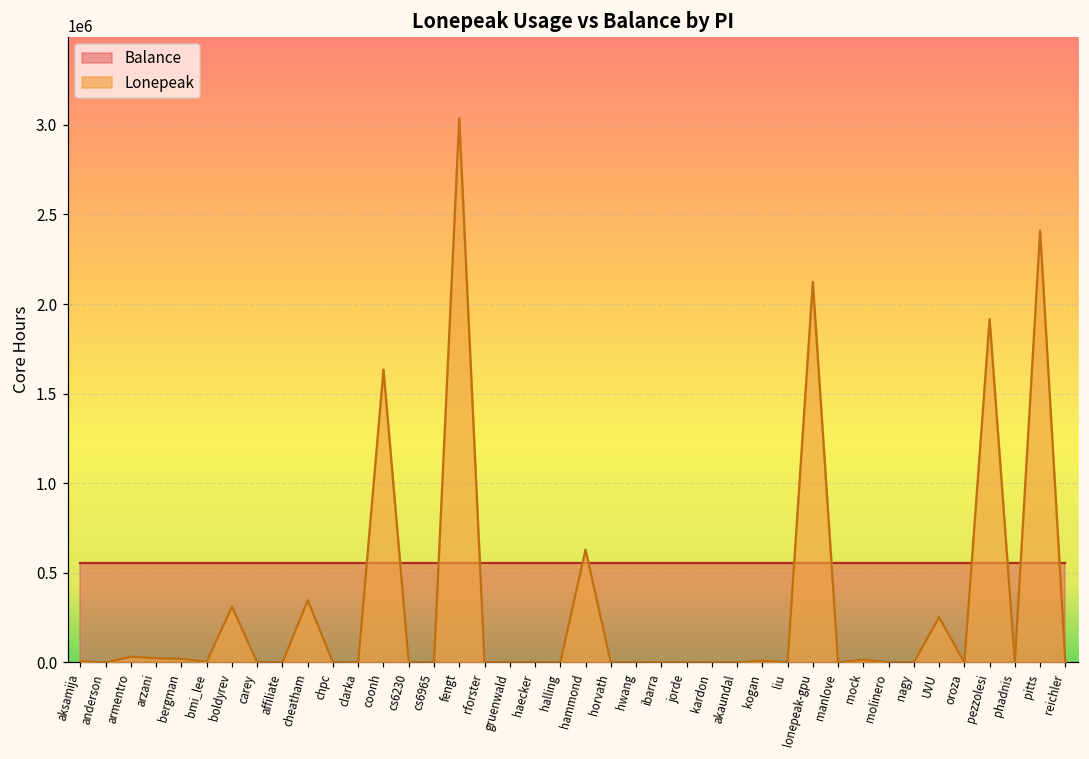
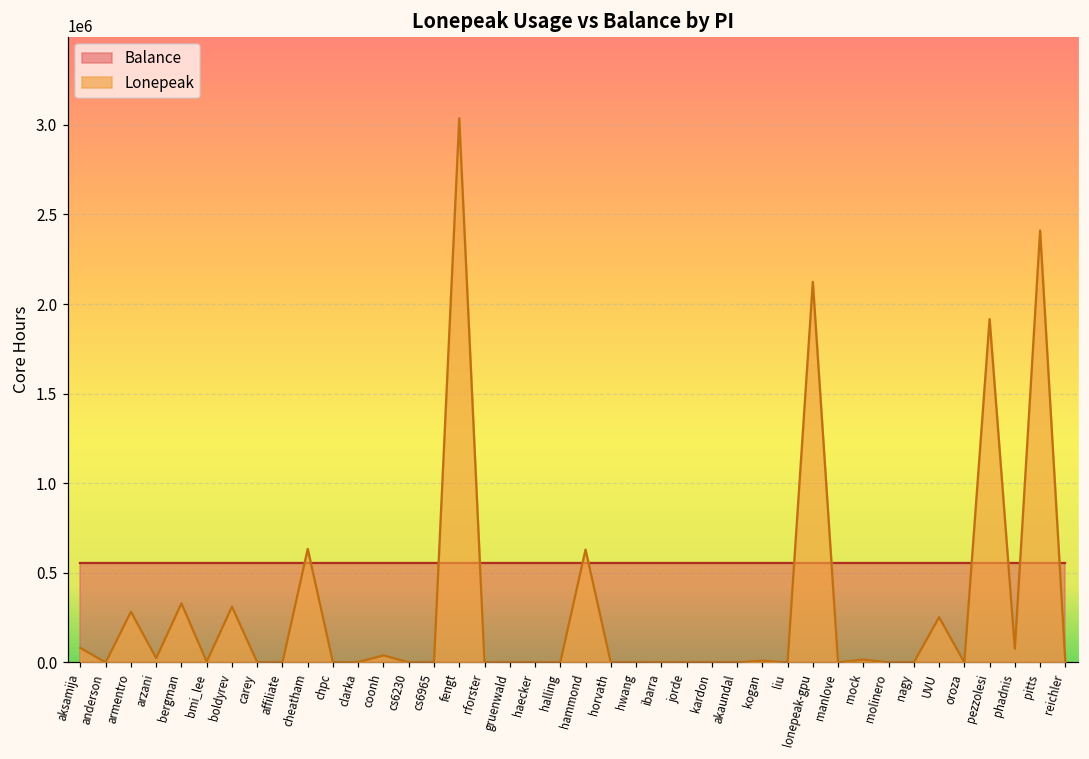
Lonepeak, aksamija: 10000 -> 80000
Lonepeak, armentro: 30000 -> 280000
Lonepeak, bergman: 20000 -> 330000
Lonepeak, cheatham: 350000 -> 630000
Lonepeak, coonh: 1630000 -> 40000
Lonepeak, phadnis: 0 -> 80000
